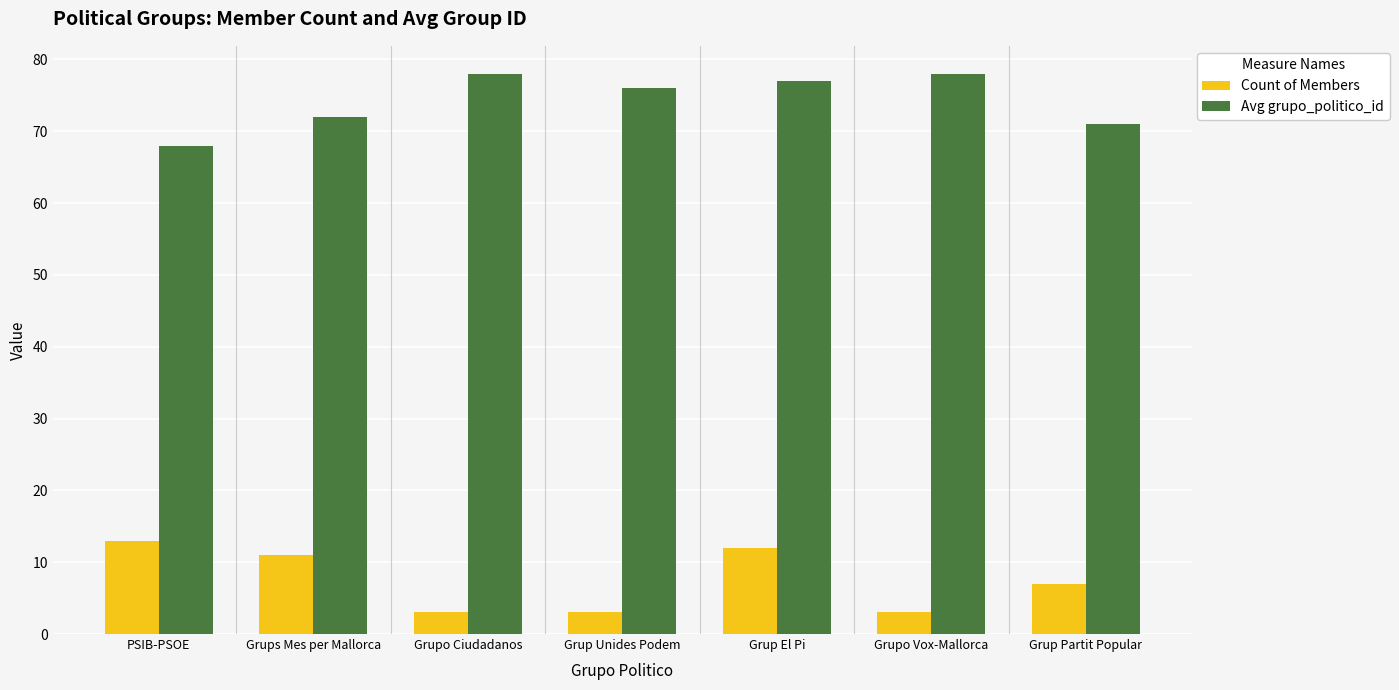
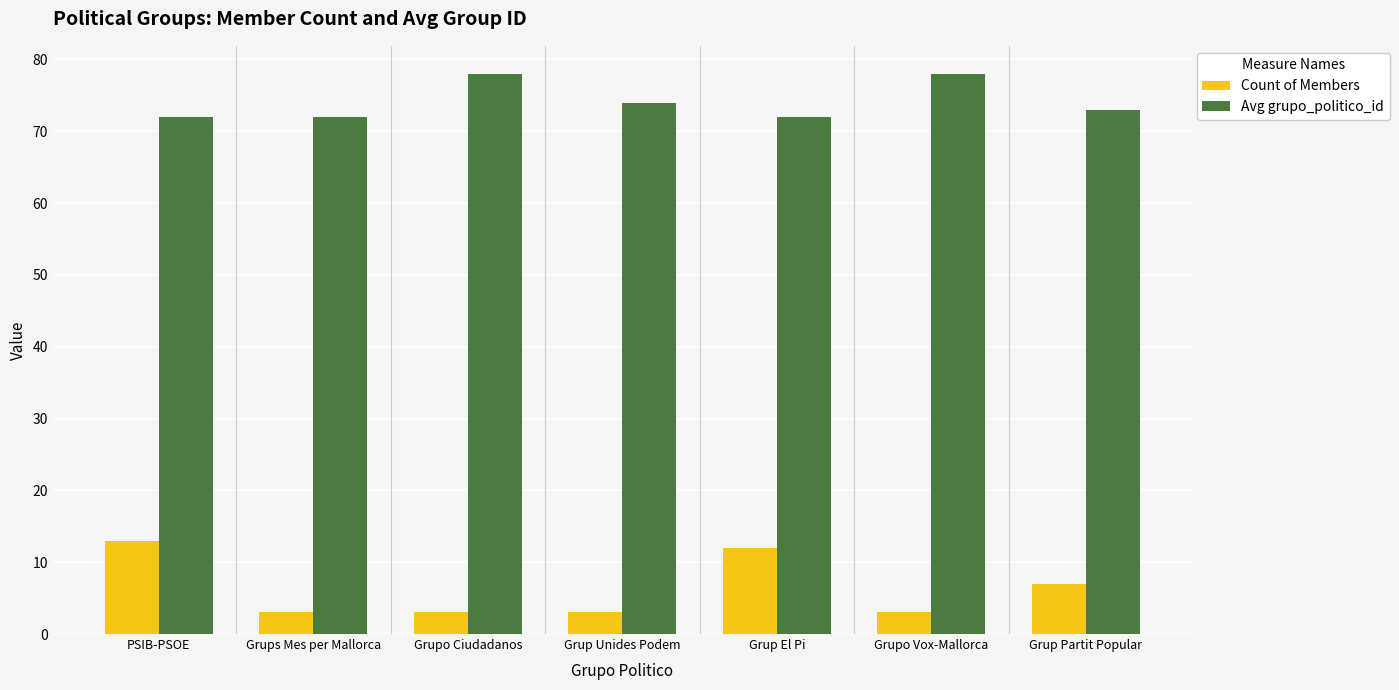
Avg grupo_politico_id, PSIB-PSOE: 68 -> 72
Count of Members, Grups Mes per Mallorca: 11 -> 3
Avg grupo_politico_id, Grup Unides Podem: 76 -> 74
Avg grupo_politico_id, Grup El Pi: 77 -> 72
Avg grupo_politico_id, Grup Partit Popular: 71 -> 73
